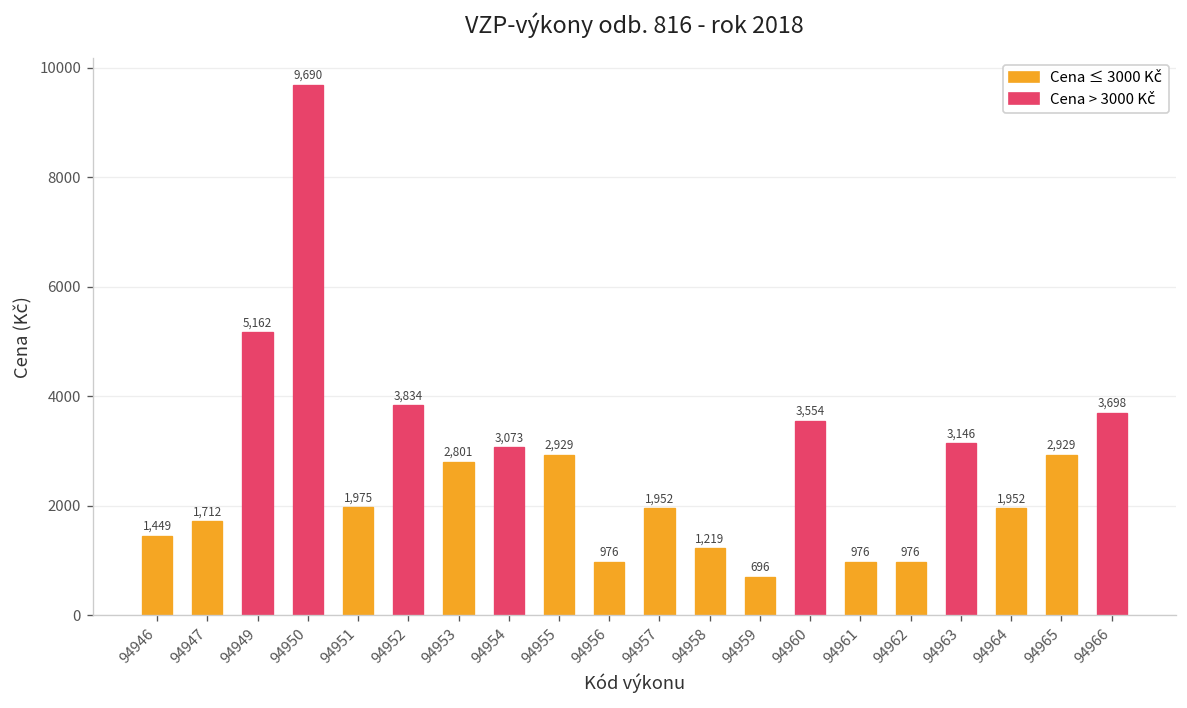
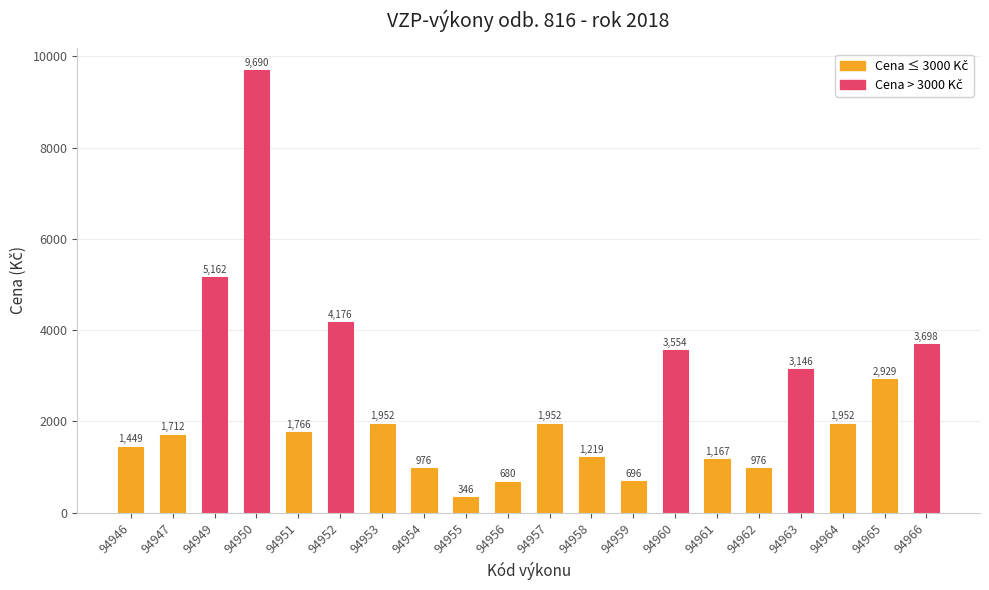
94951: 1,975 -> 1,766
94952: 3,834 -> 4,176
94953: 2,801 -> 1,952
94954: 3,073 -> 976
94955: 2,929 -> 346
94956: 976 -> 680
94961: 976 -> 1,167
